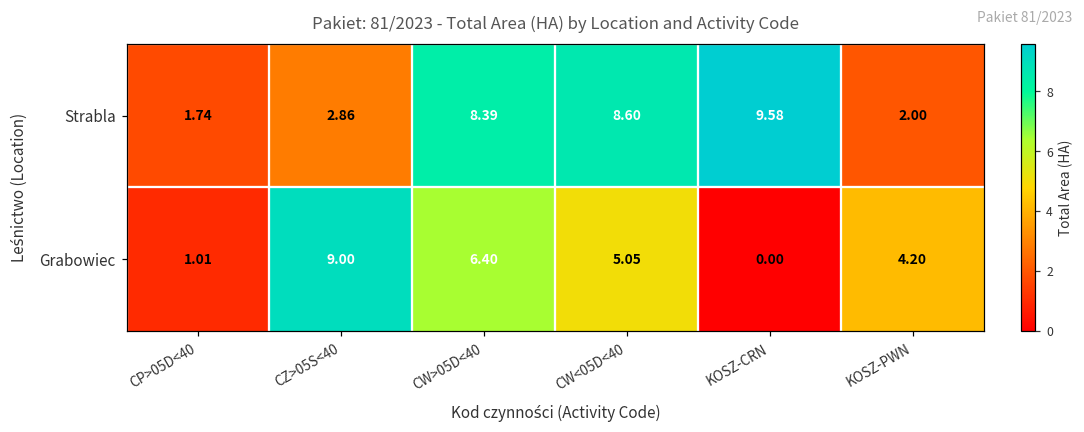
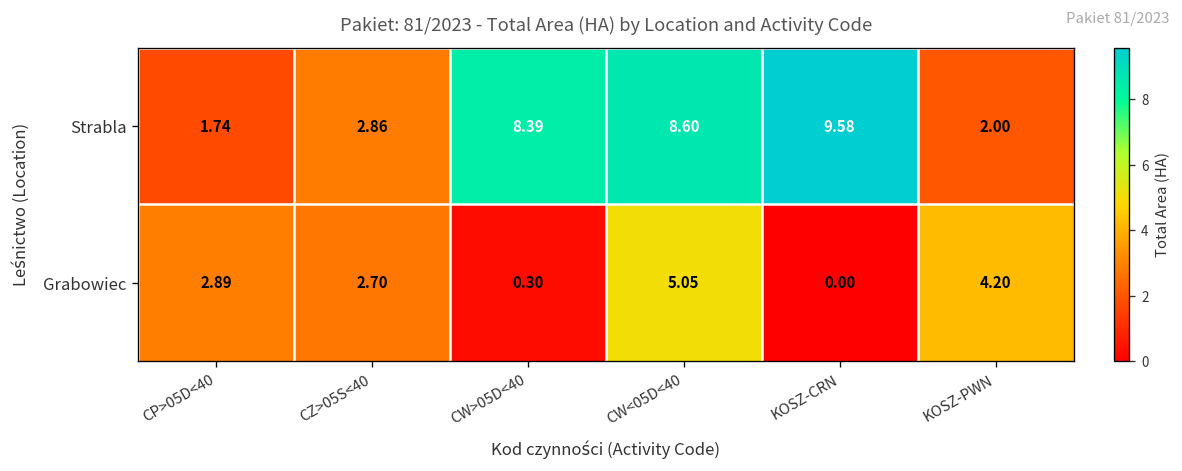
Grabowiec, CP>05D<40: 1.01 -> 2.89
Grabowiec, CZ>05S<40: 9.00 -> 2.70
Grabowiec, CW>05D<40: 6.40 -> 0.30
